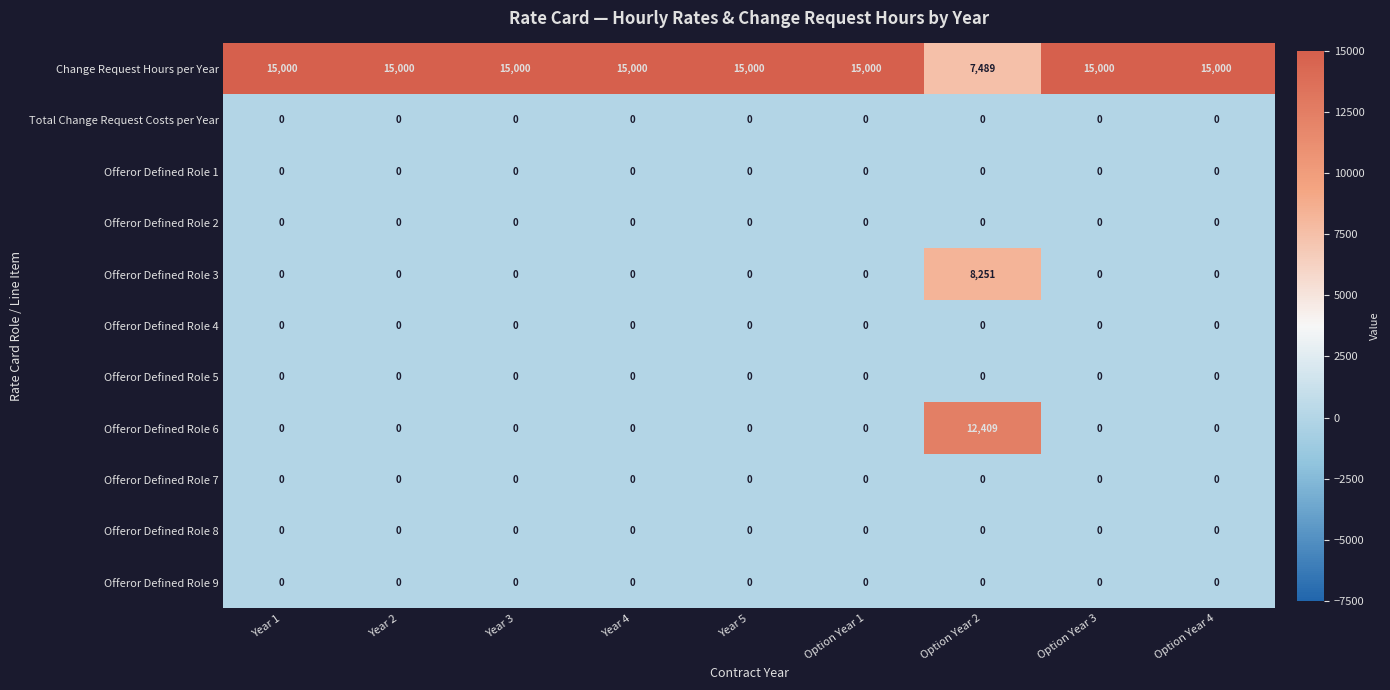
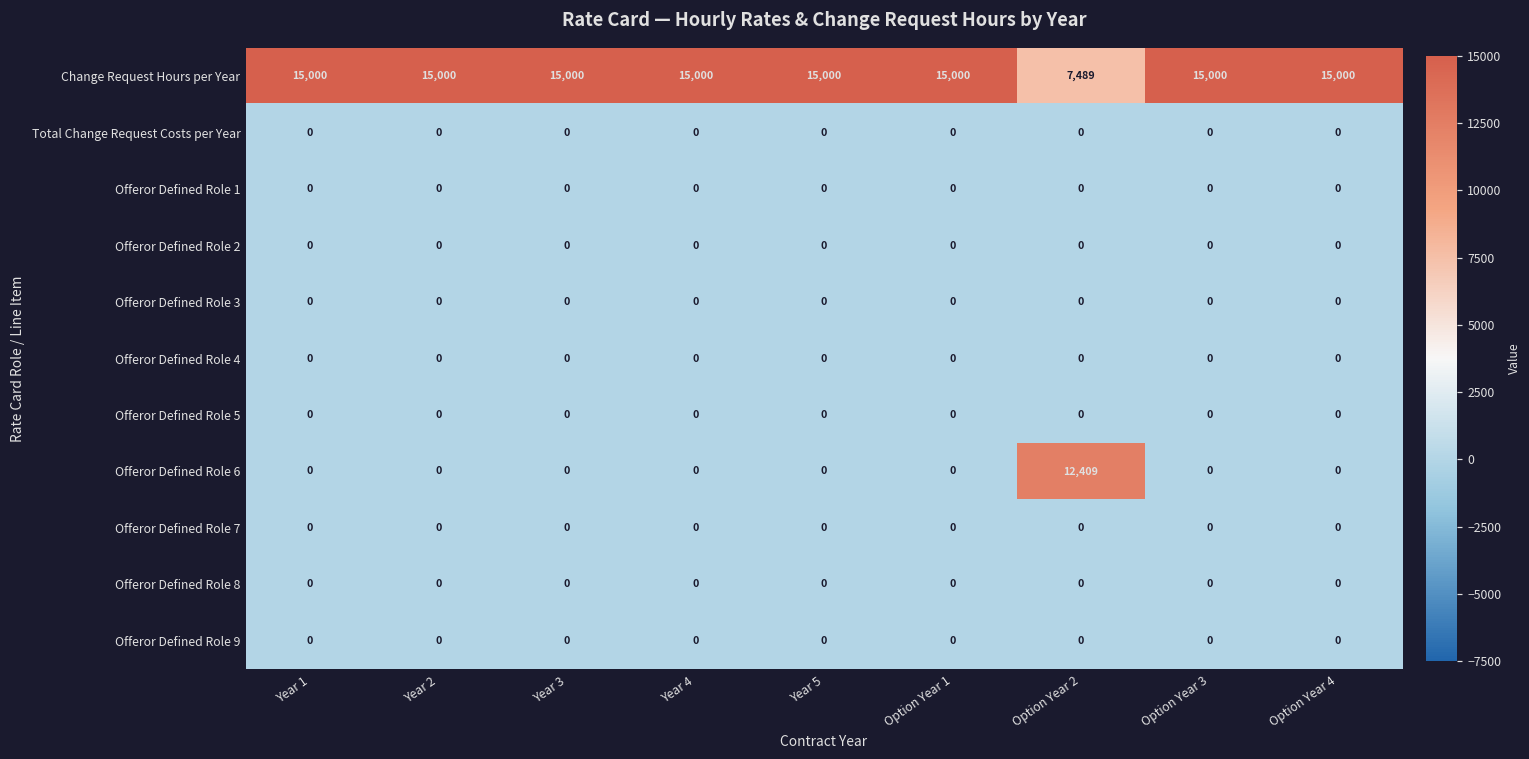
Offeror Defined Role 3, Option Year 2: 8,251 -> 0
